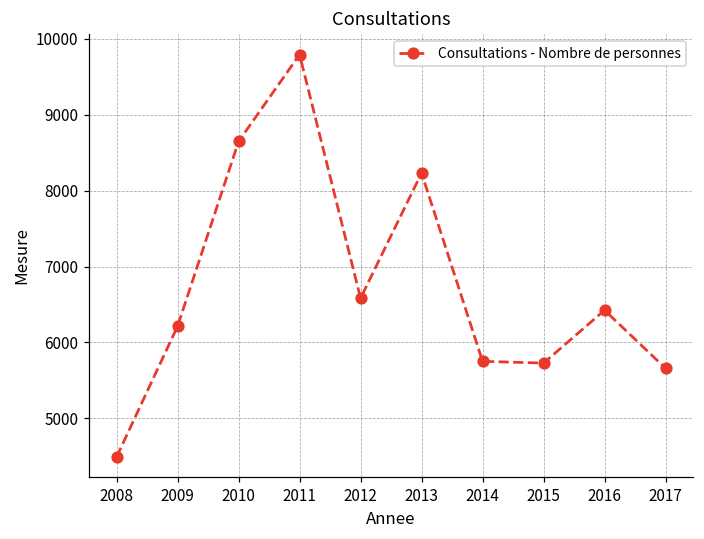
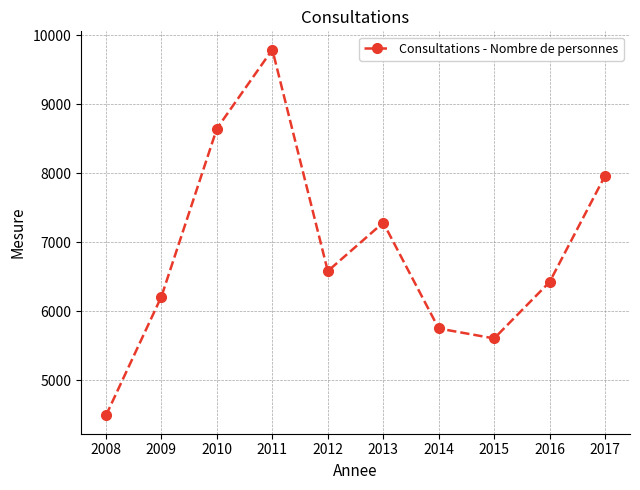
2013: 8200 -> 7300
2015: 5700 -> 5600
2017: 5700 -> 8000
